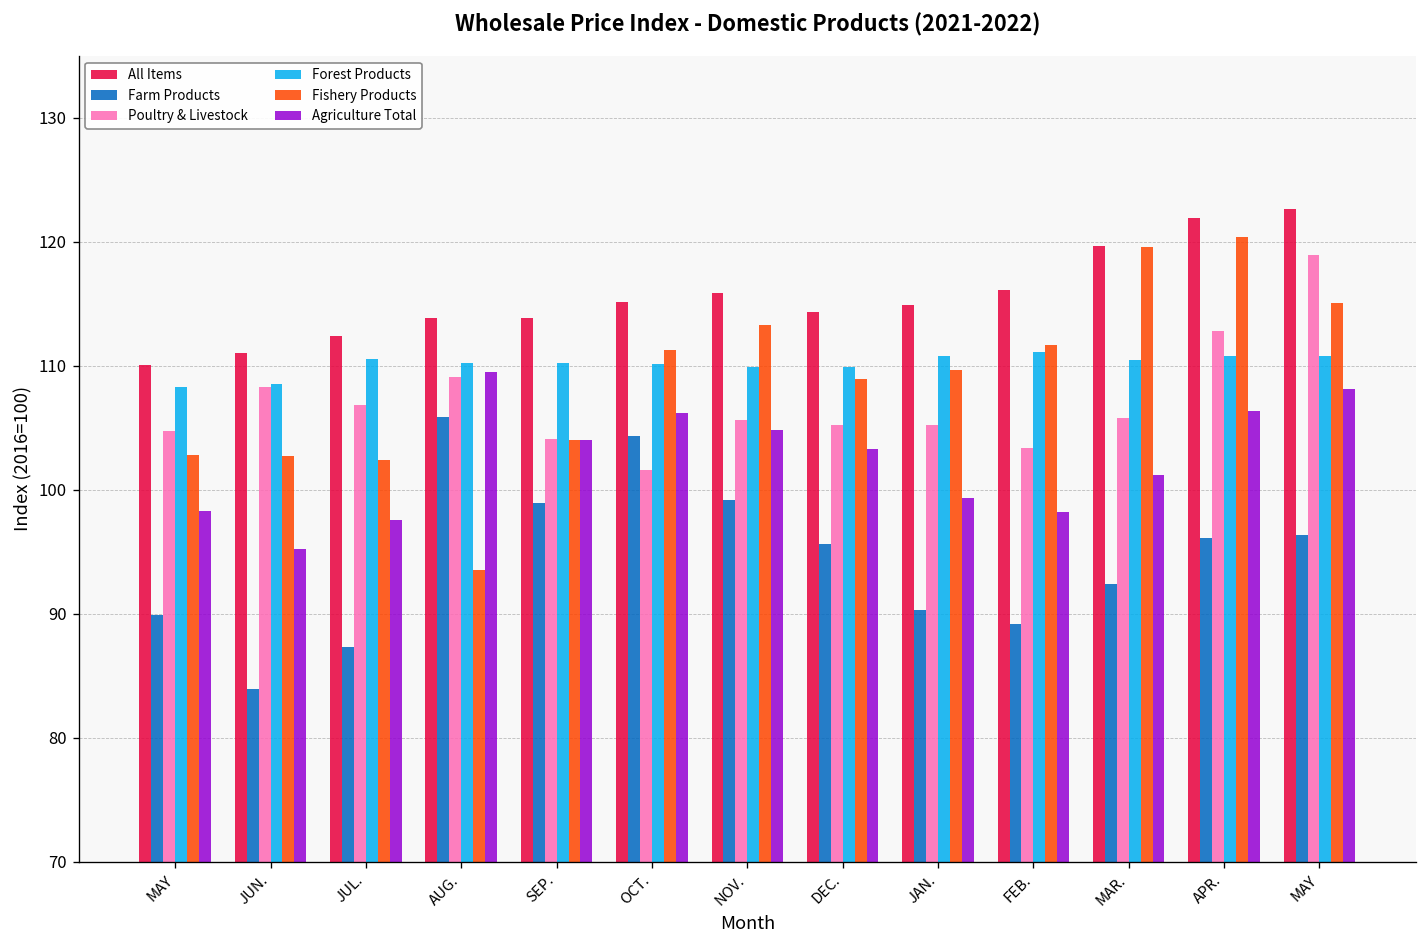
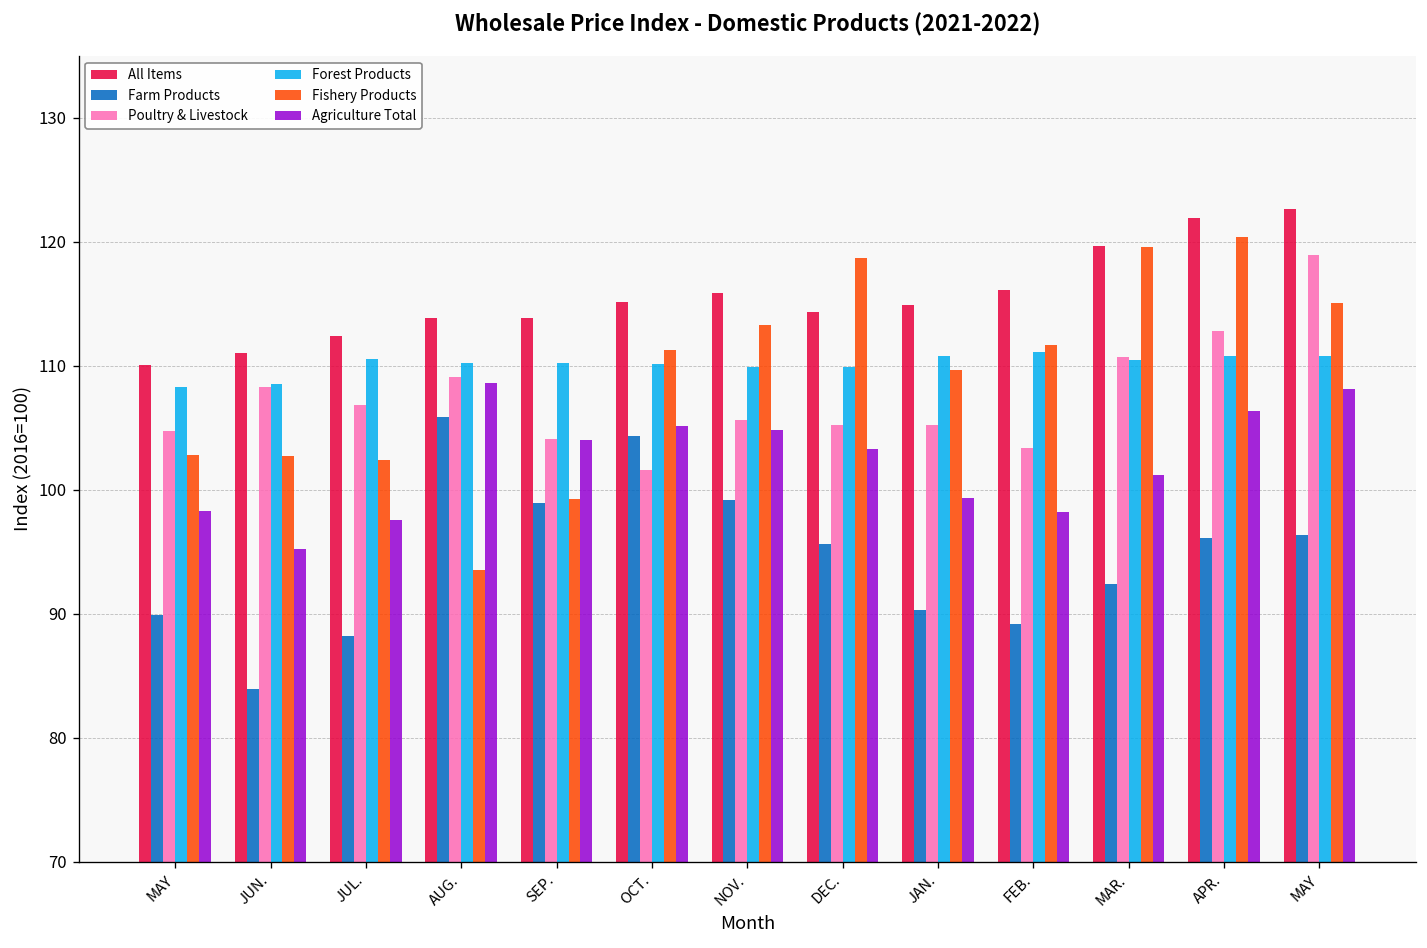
Farm Products, JUL.: 87.3 -> 88.2
Agriculture Total, AUG.: 109.5 -> 108.6
Fishery Products, SEP.: 104.0 -> 99.3
Agriculture Total, OCT.: 106.2 -> 105.1
Fishery Products, DEC.: 108.9 -> 118.7
Poultry & Livestock, MAR.: 105.8 -> 110.7
